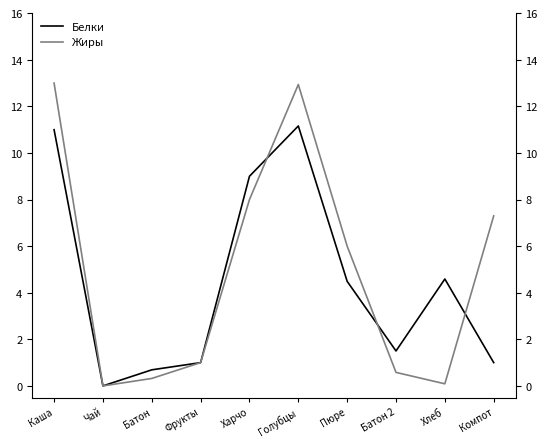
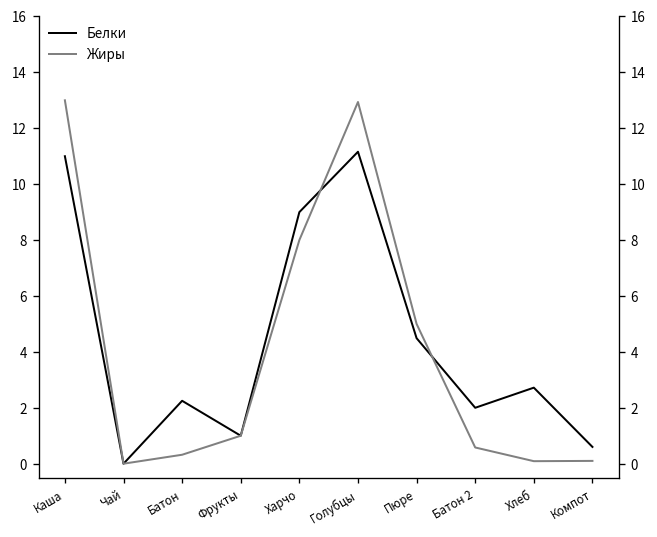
Белки, Батон: 0.7 -> 2.3
Жиры, Пюре: 6 -> 5
Белки, Батон 2: 1.5 -> 2.0
Белки, Хлеб: 4.6 -> 2.7
Белки, Компот: 1.0 -> 0.6
Жиры, Компот: 7.3 -> 0.1
